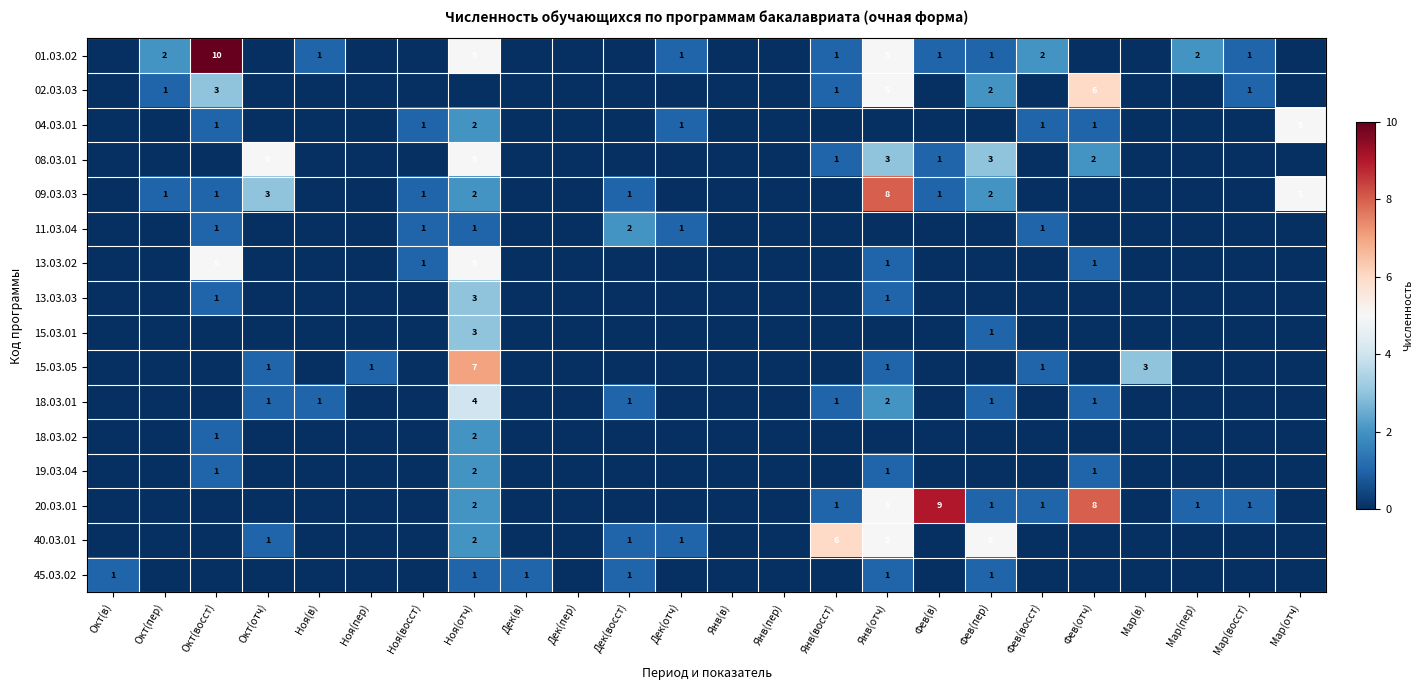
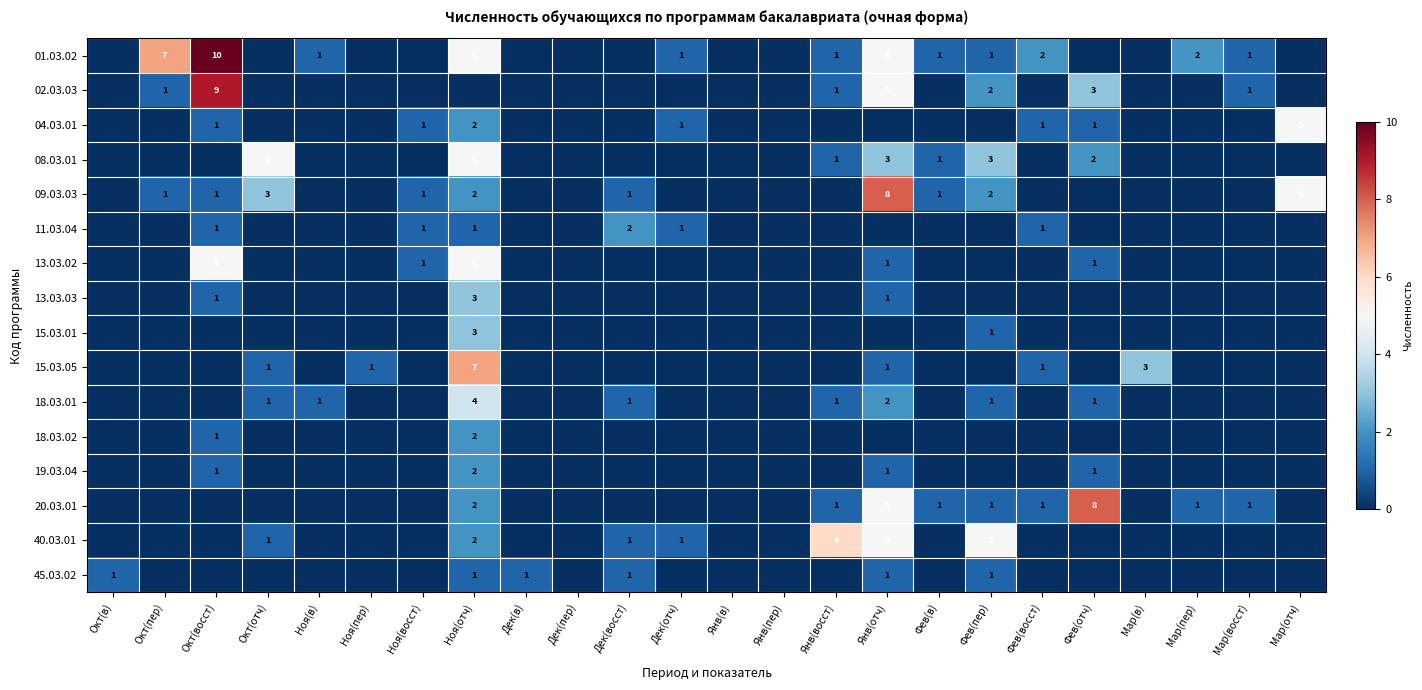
01.03.02, Окт(пер): 2 -> 7
02.03.03, Окт(восст): 3 -> 9
02.03.03, Фев(отч): 6 -> 3
20.03.01, Фев(в): 9 -> 1
